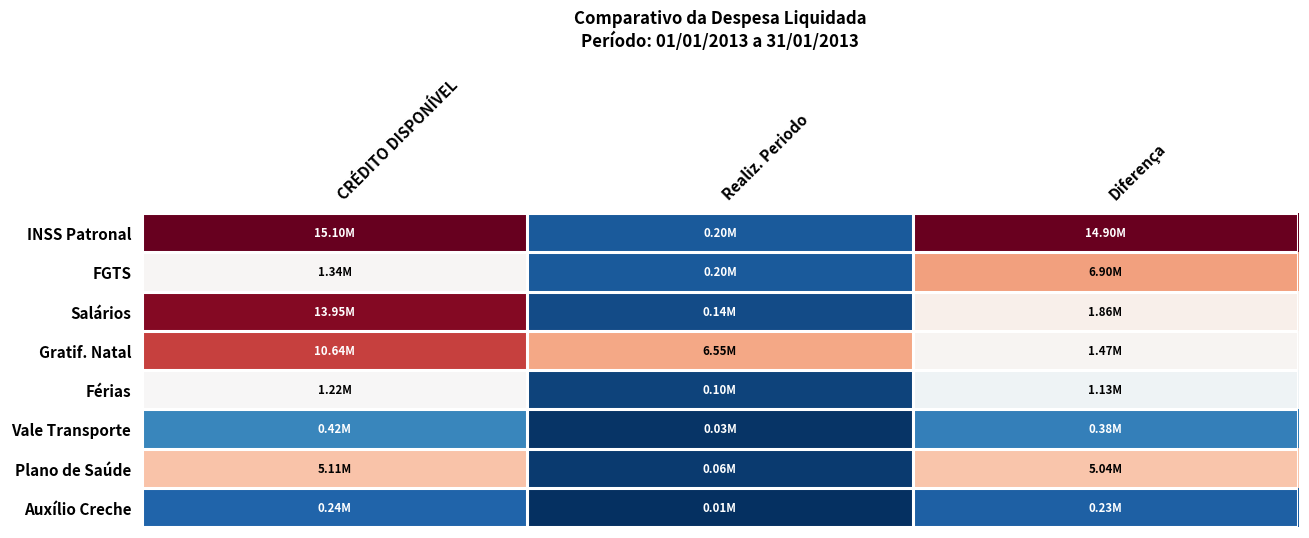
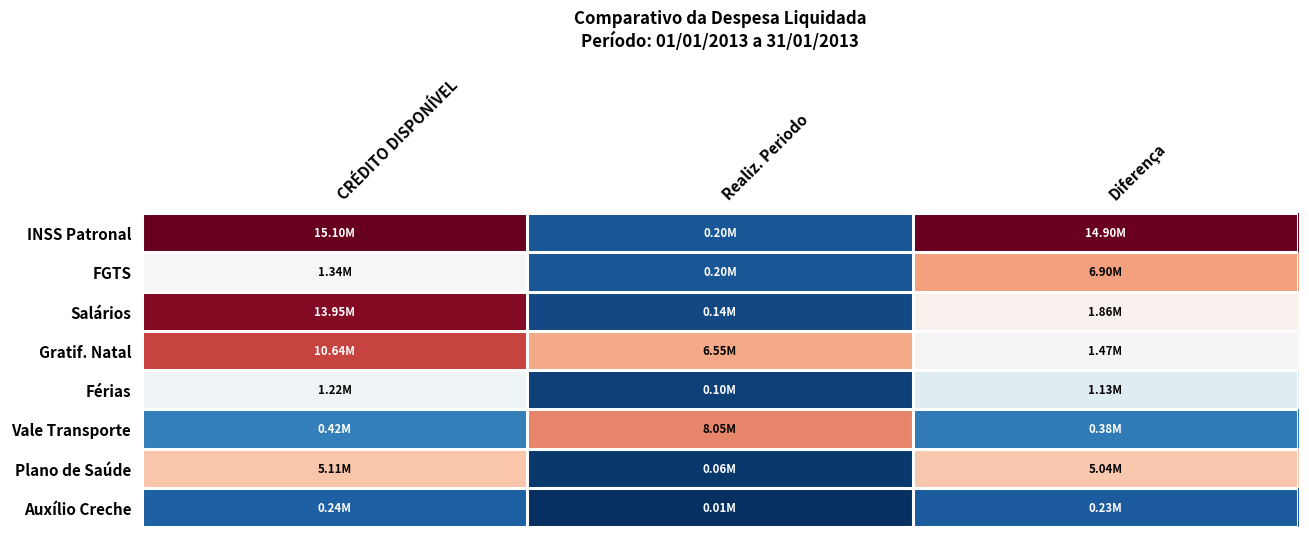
Vale Transporte, Realiz. Periodo: 0.03M -> 8.05M
